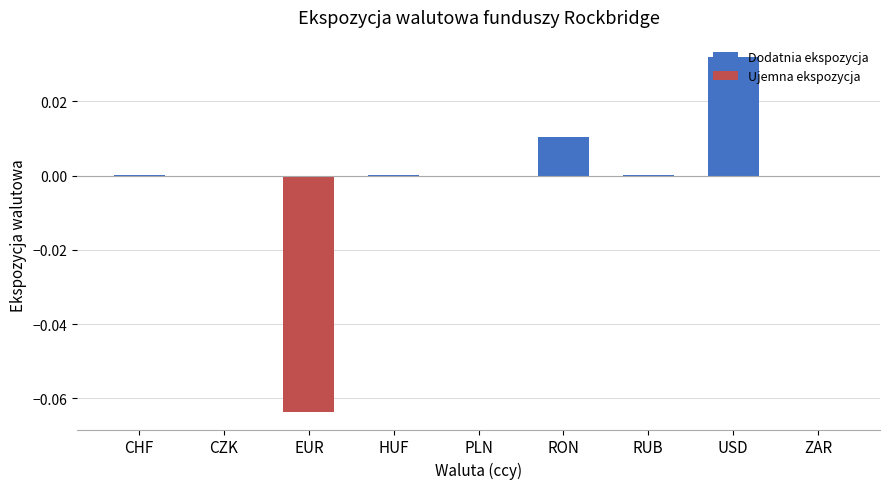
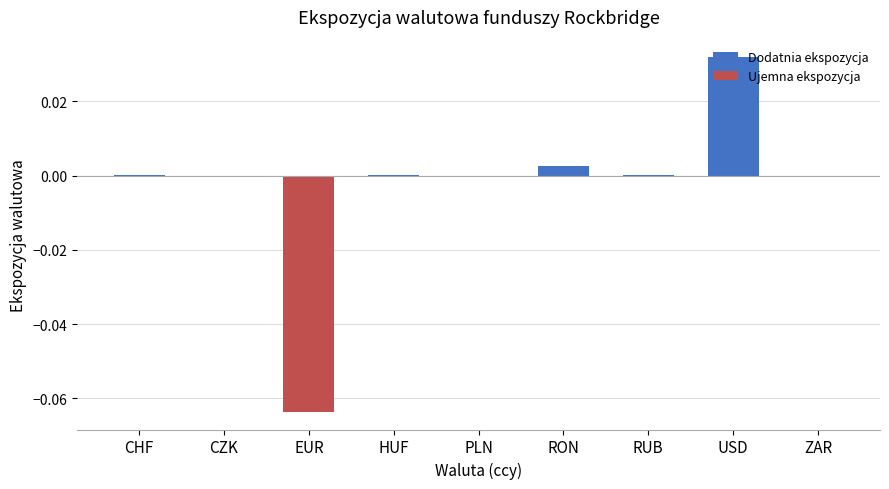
Dodatnia ekspozycja, RON: 0.010 -> 0.002
